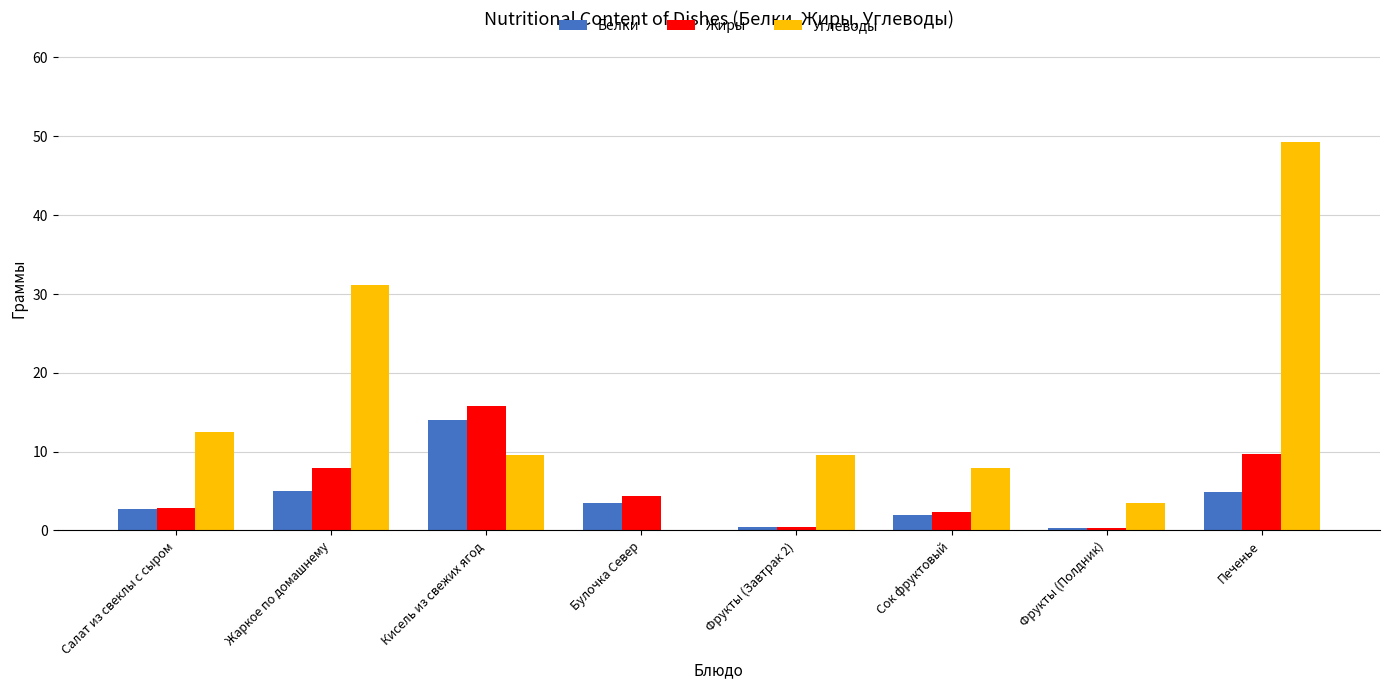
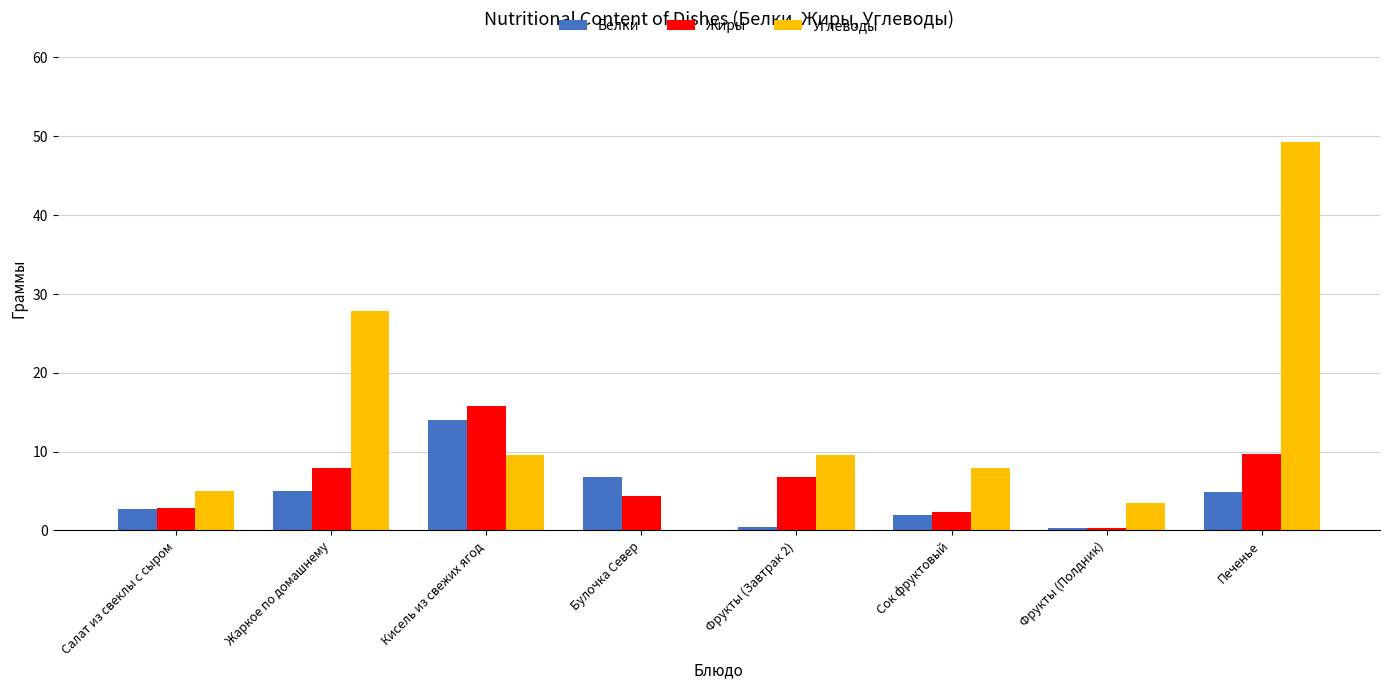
Углеводы, Салат из свеклы с сыром: 12 -> 5
Углеводы, Жаркое по домашнему: 31 -> 28
Белки, Булочка Север: 3 -> 7
Жиры, Фрукты (Завтрак 2): 0 -> 7
